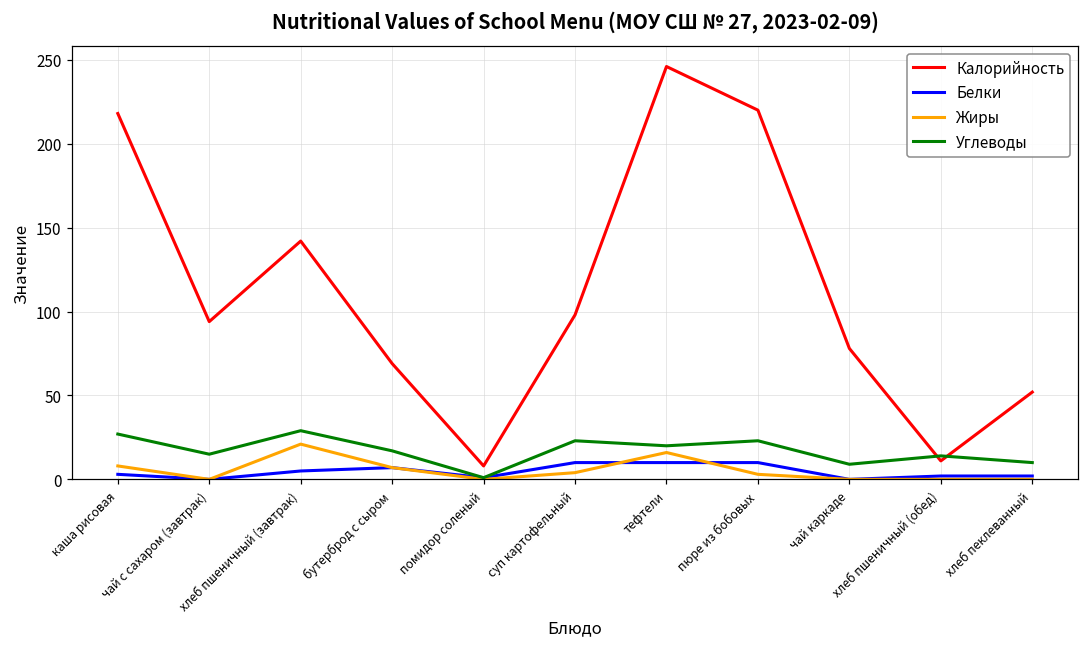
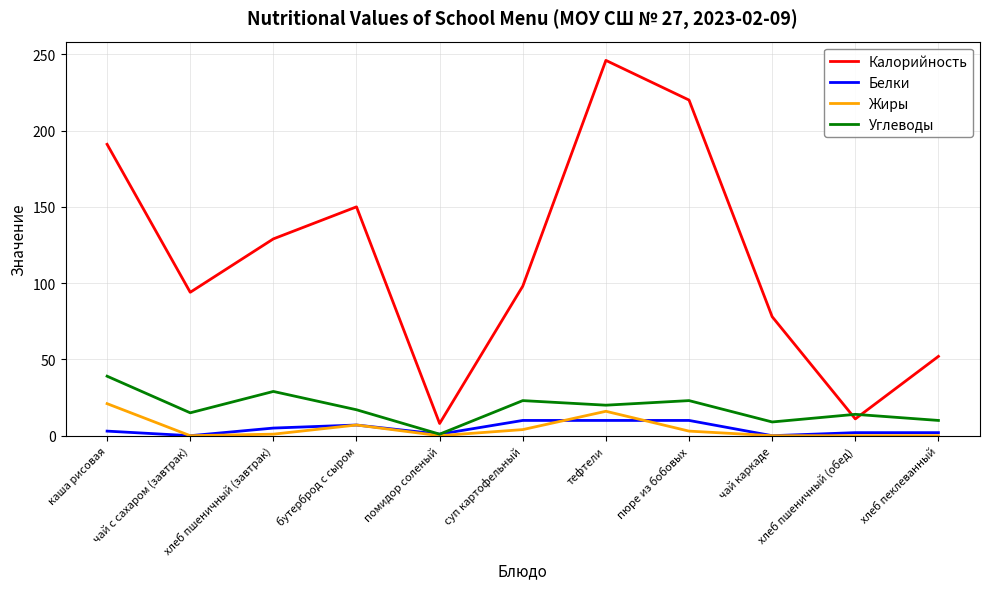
Калорийность, каша рисовая: 218 -> 191
Жиры, каша рисовая: 8 -> 21
Углеводы, каша рисовая: 27 -> 39
Калорийность, хлеб пшеничный (завтрак): 142 -> 129
Жиры, хлеб пшеничный (завтрак): 21 -> 1
Калорийность, бутерброд с сыром: 69 -> 150
